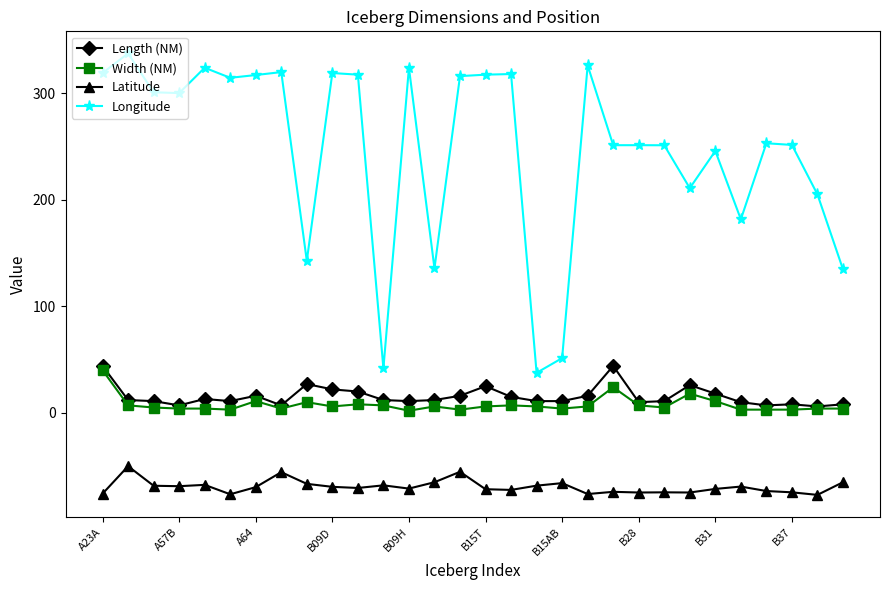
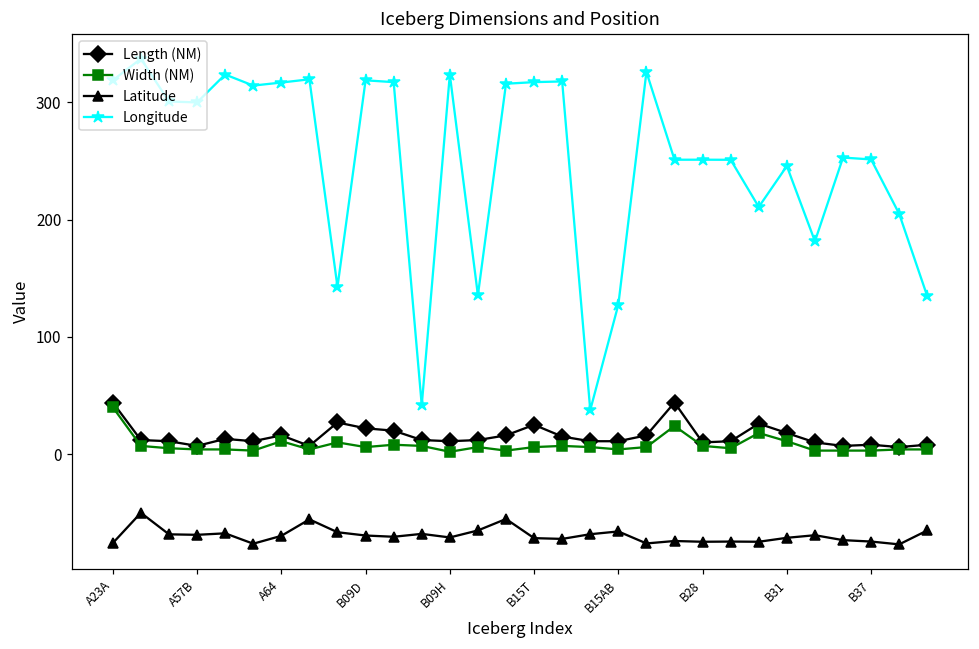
Longitude, B15AB: 51 -> 127
